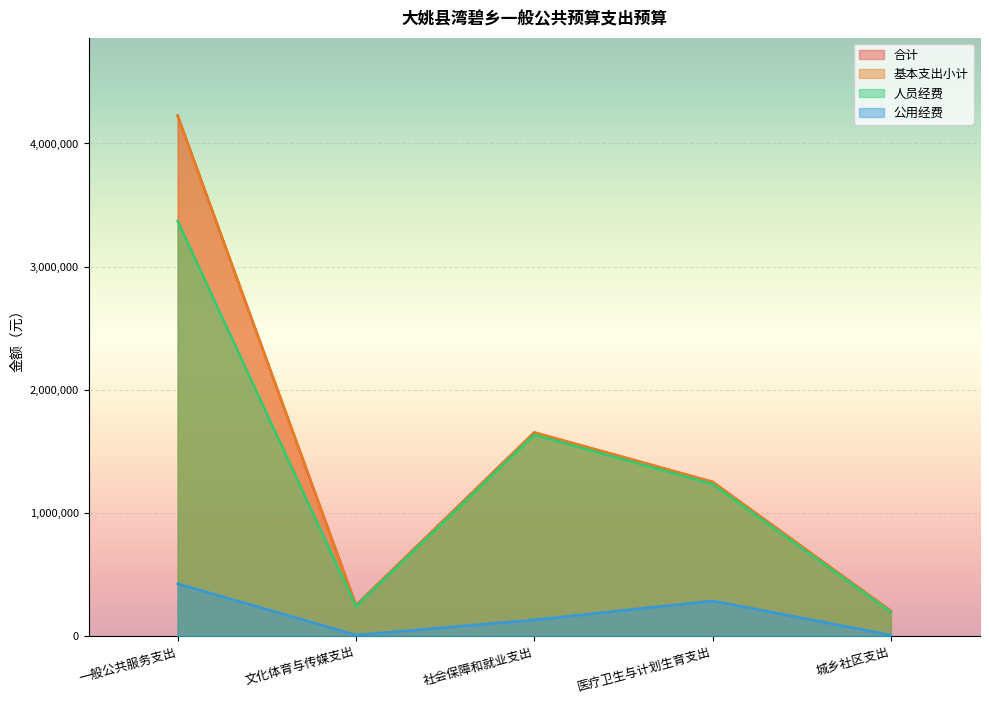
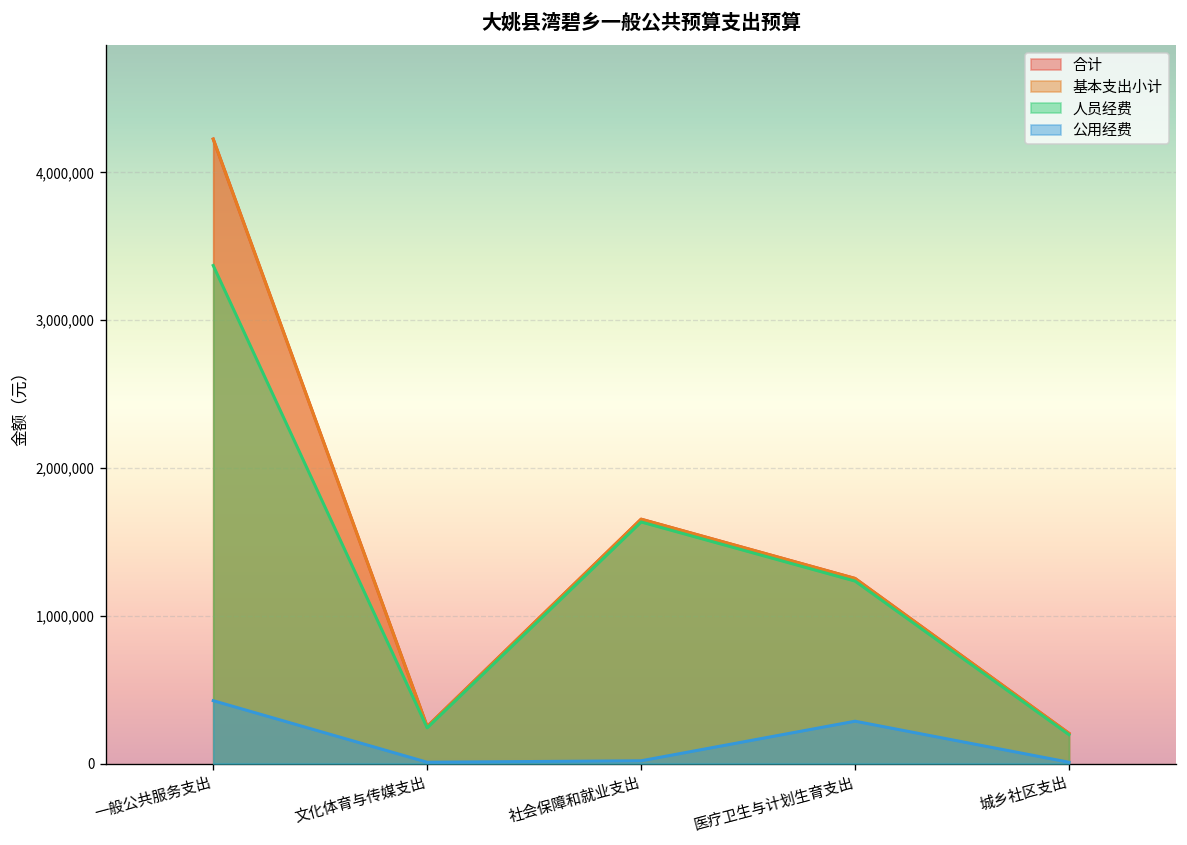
公用经费, 社会保障和就业支出: 130,000 -> 20,000
